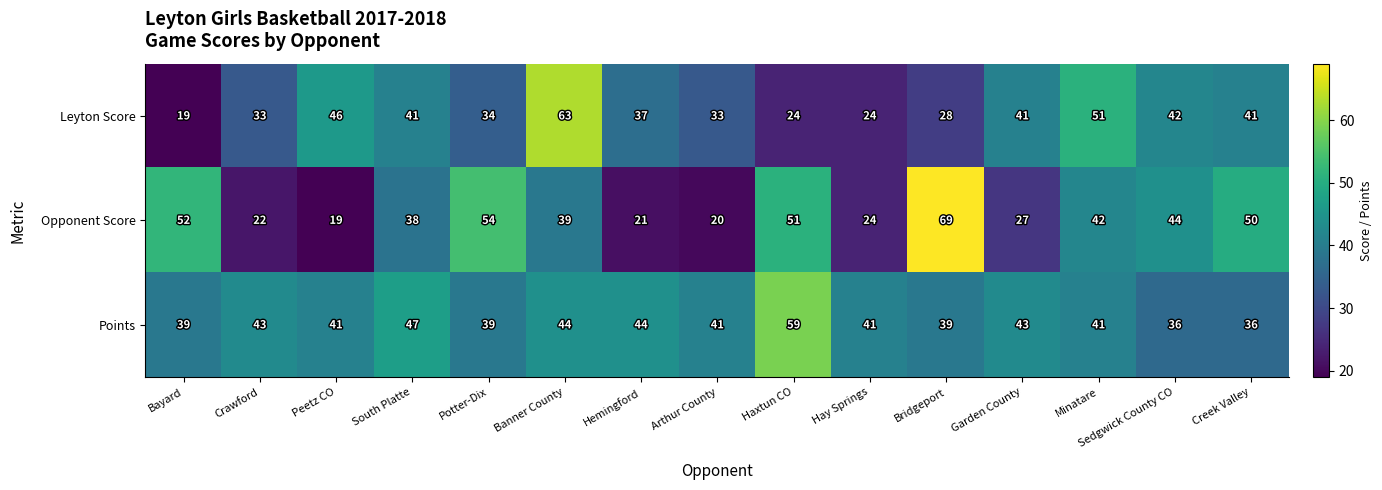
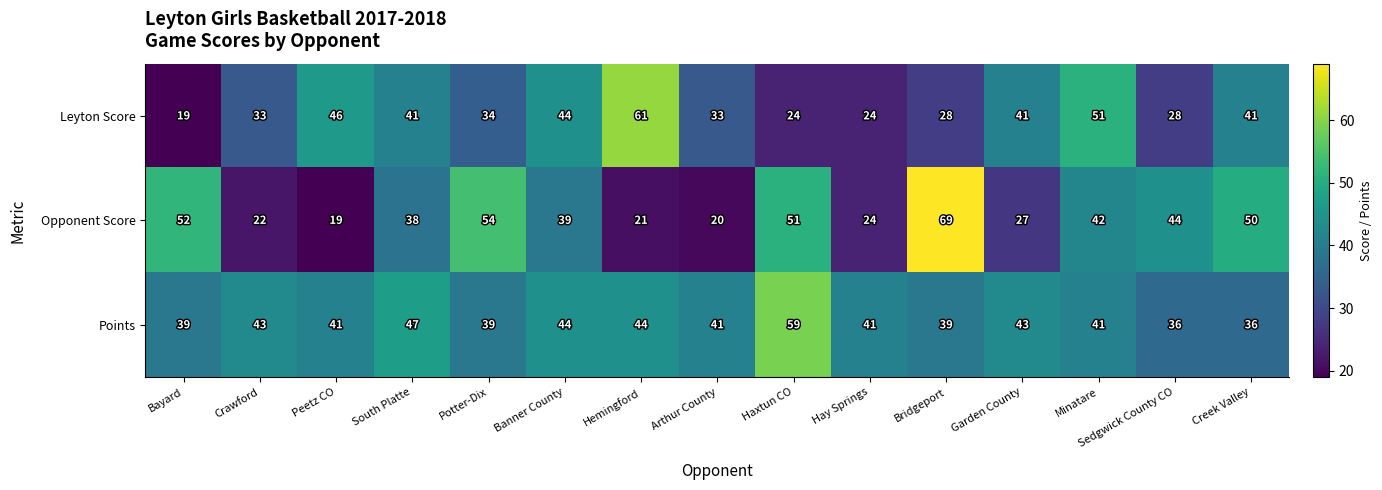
Leyton Score, Banner County: 63 -> 44
Leyton Score, Hemingford: 37 -> 61
Leyton Score, Sedgwick County CO: 42 -> 28
